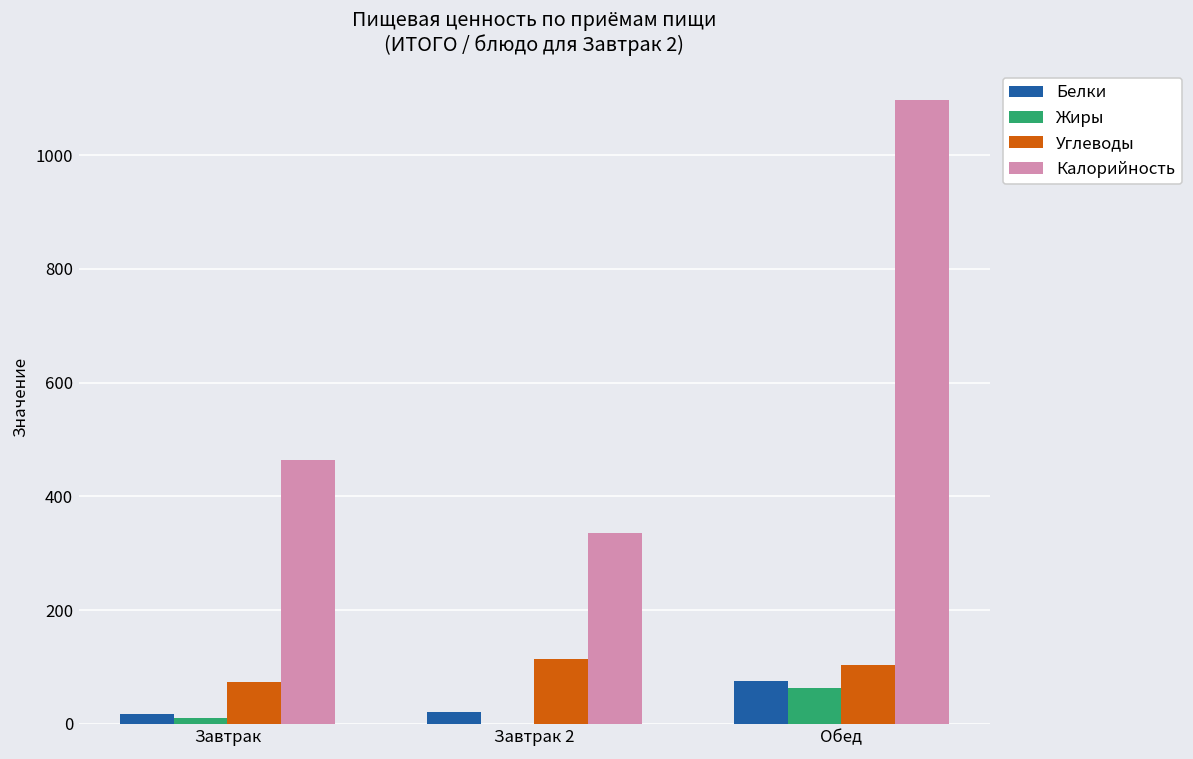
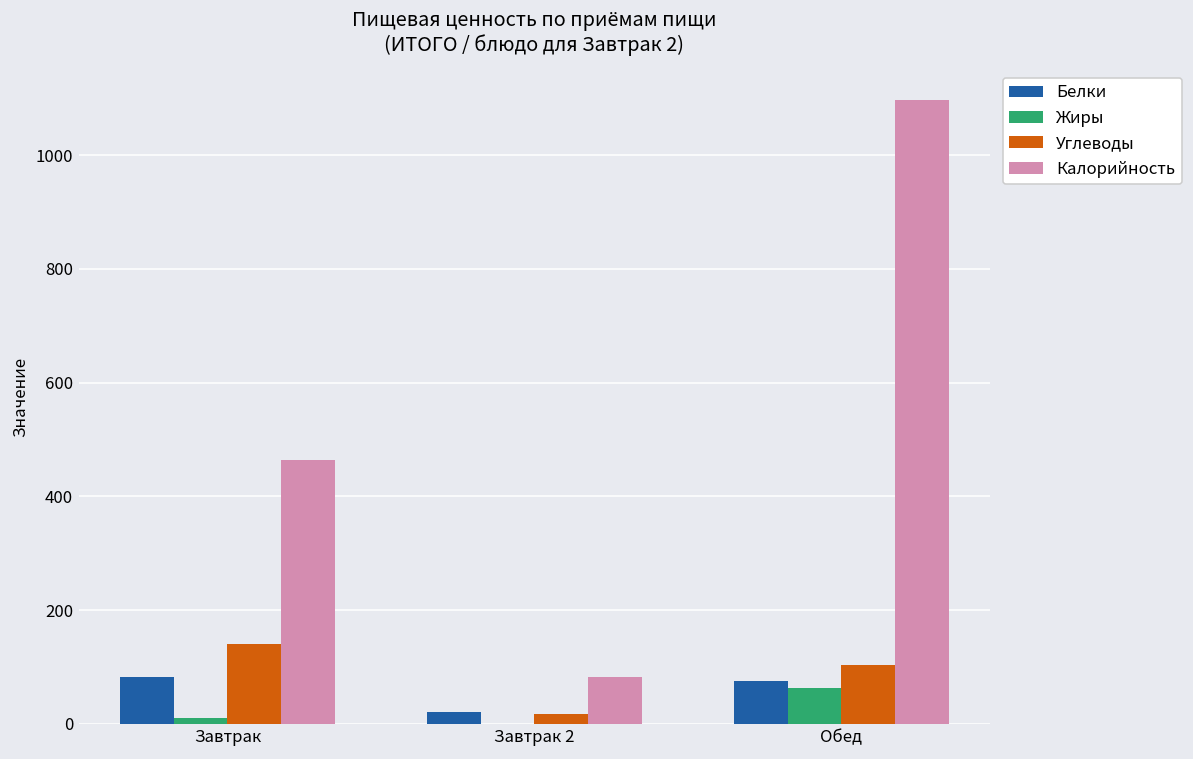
Белки, Завтрак: 20 -> 80
Углеводы, Завтрак: 70 -> 140
Углеводы, Завтрак 2: 110 -> 20
Калорийность, Завтрак 2: 340 -> 80
